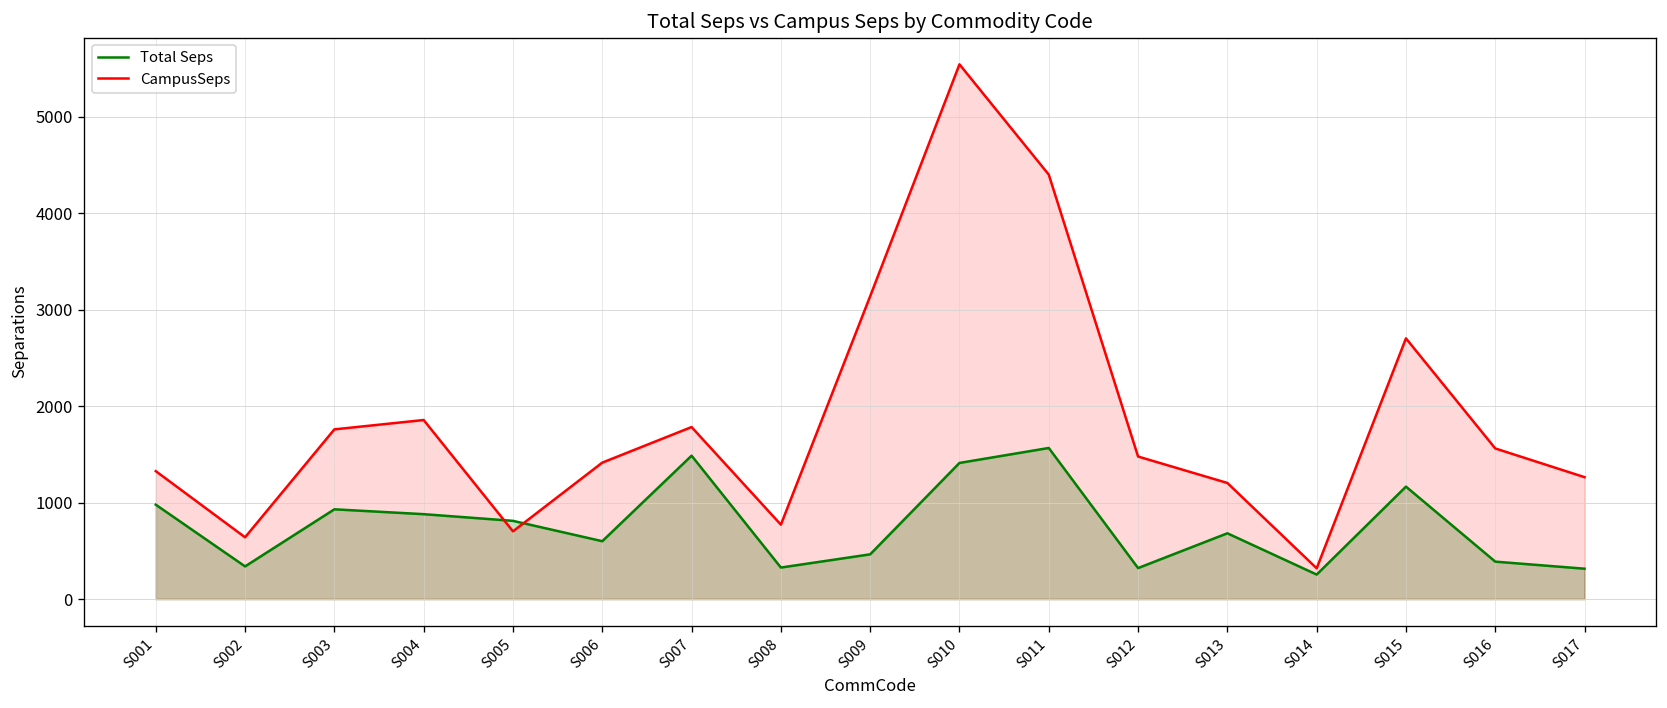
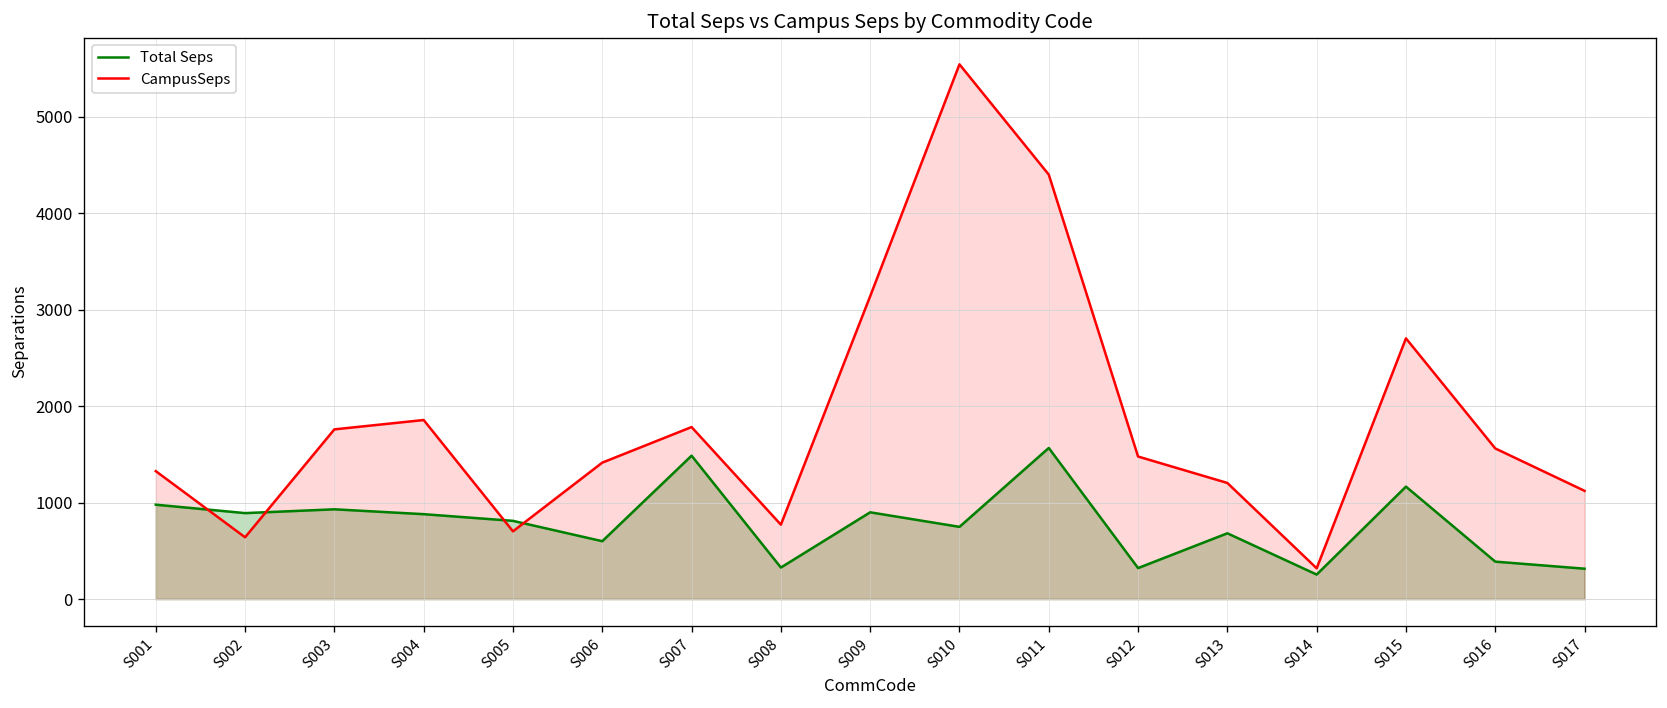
Total Seps, S002: 300 -> 900
Total Seps, S009: 500 -> 900
Total Seps, S010: 1400 -> 700
CampusSeps, S017: 1300 -> 1100
